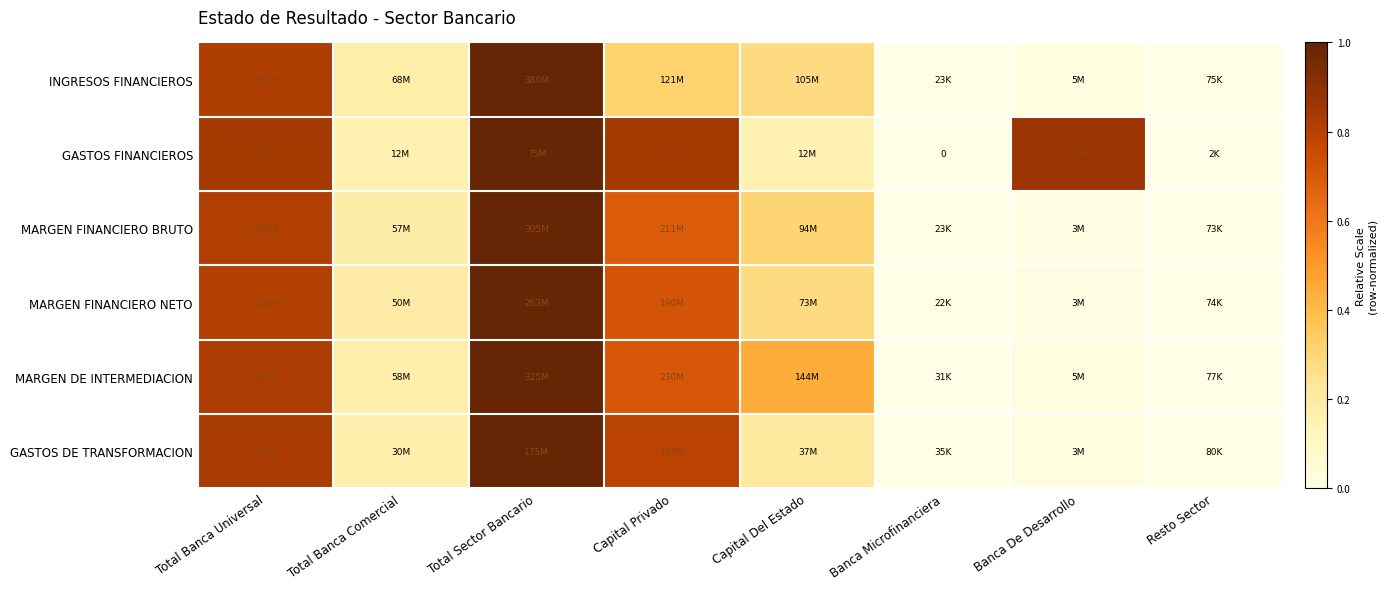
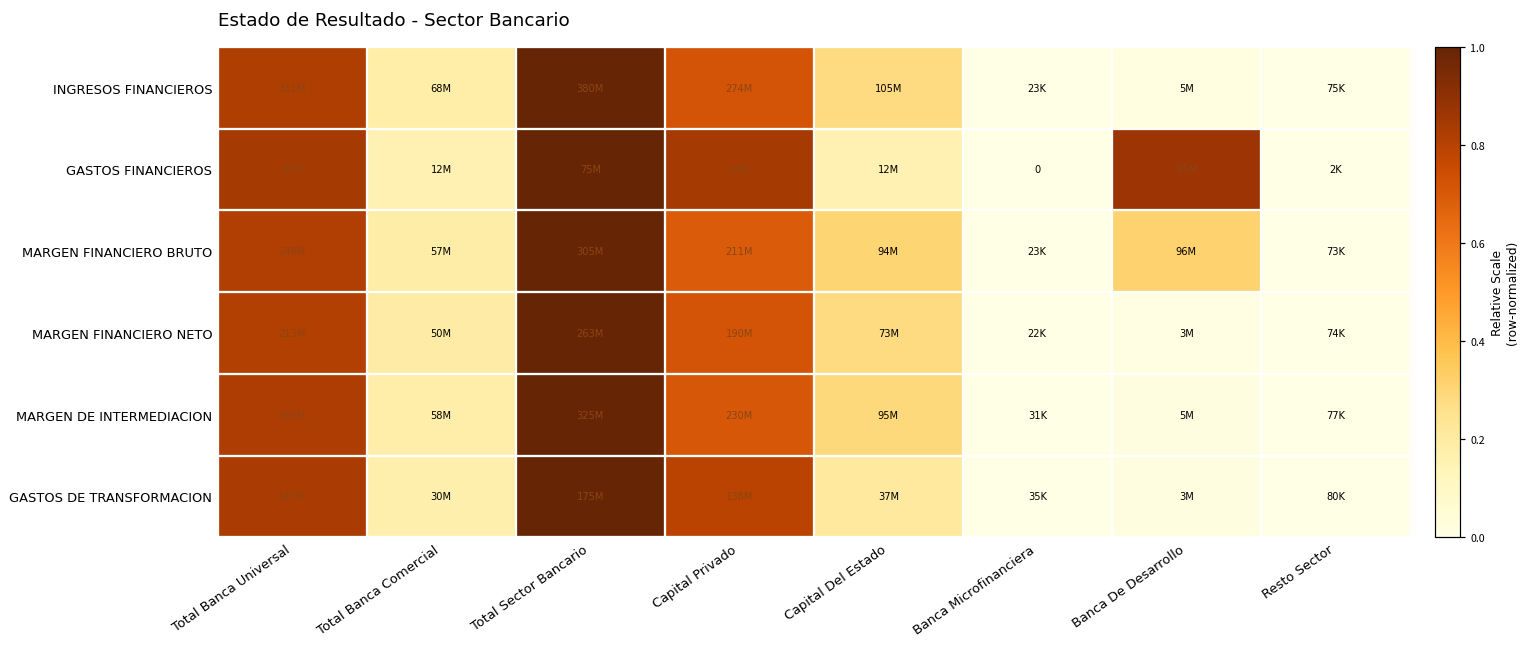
INGRESOS FINANCIEROS, Capital Privado: 121M -> 274M
MARGEN FINANCIERO BRUTO, Banca De Desarrollo: 3M -> 96M
MARGEN DE INTERMEDIACION, Capital Del Estado: 144M -> 95M
